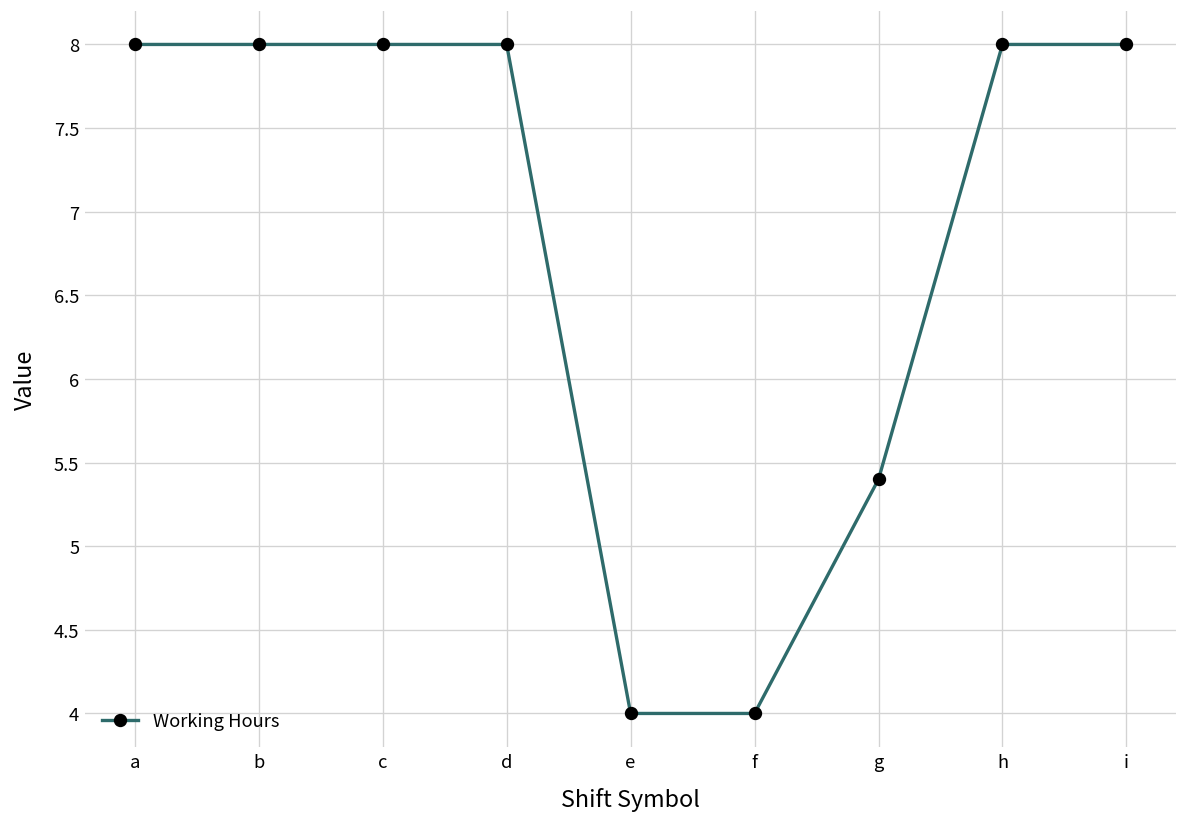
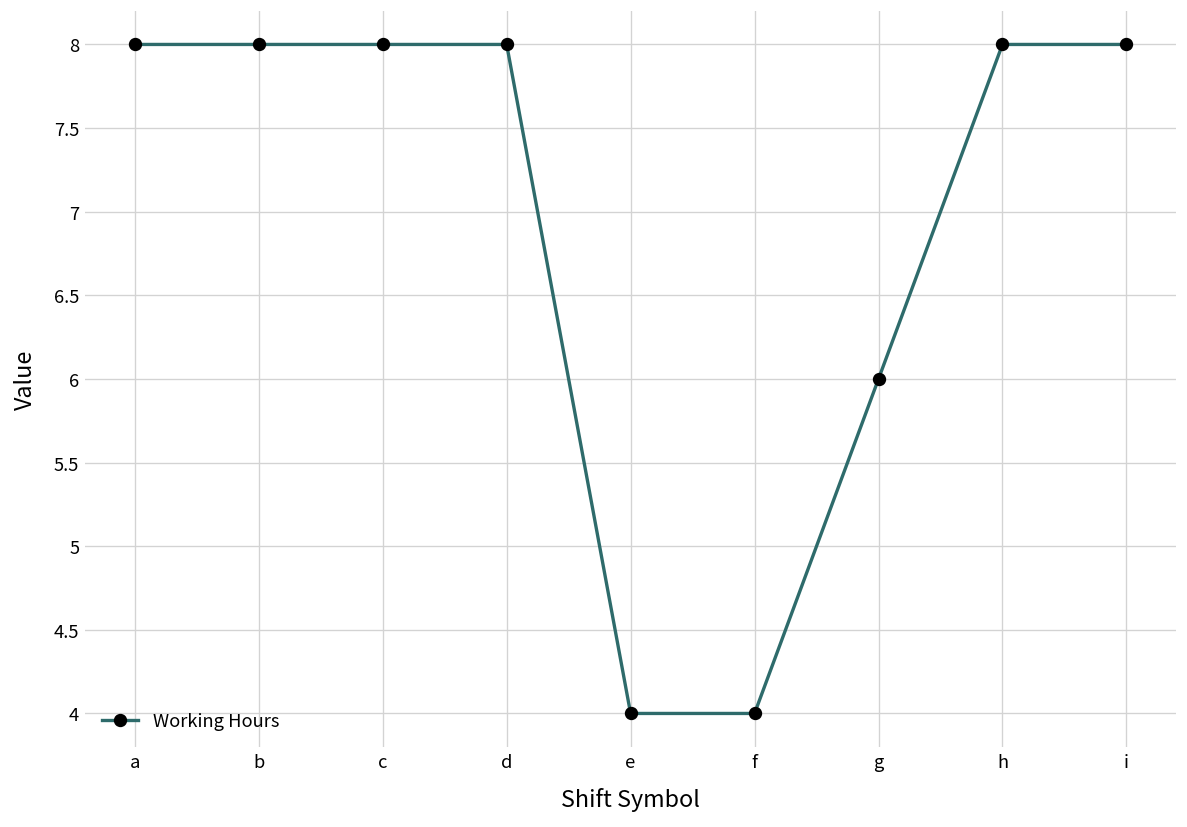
g: 5.4 -> 6.0
